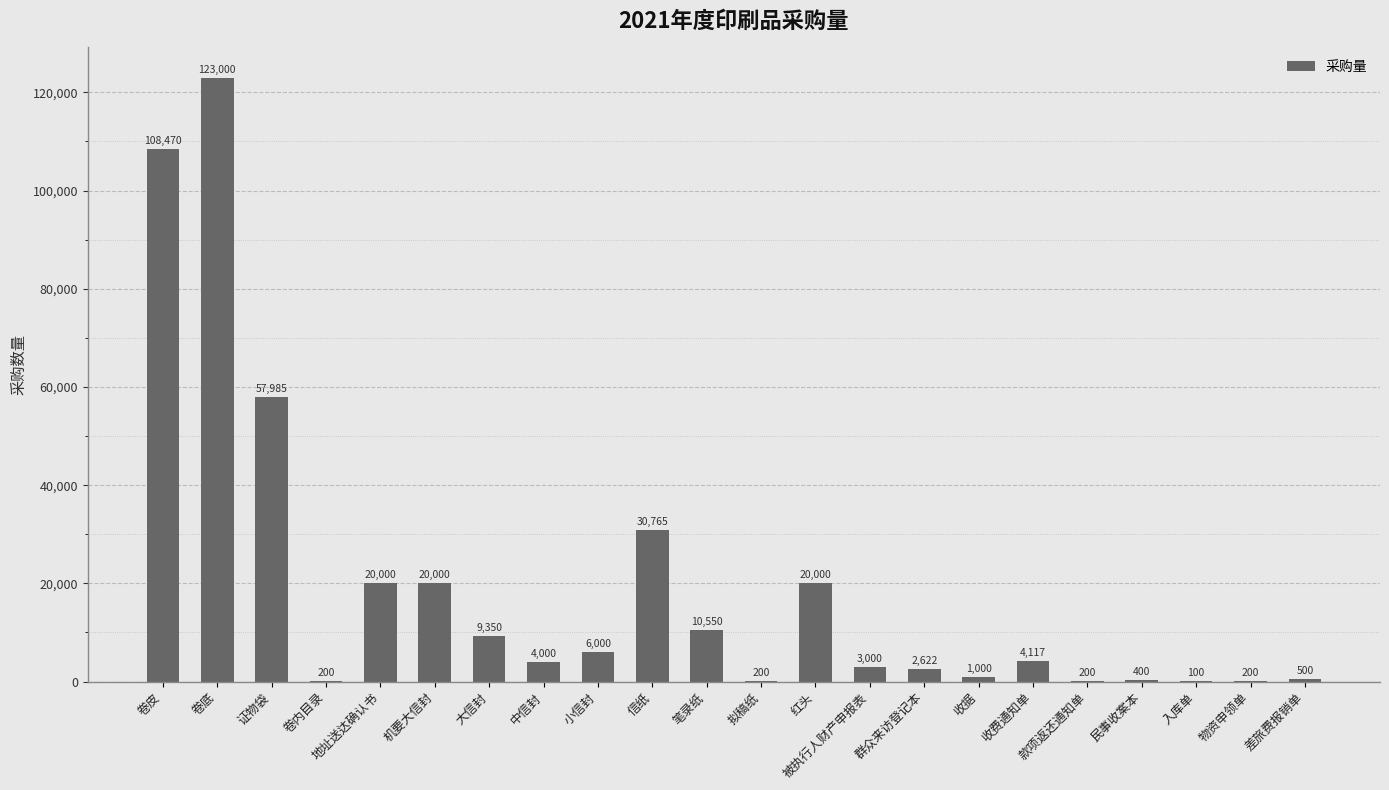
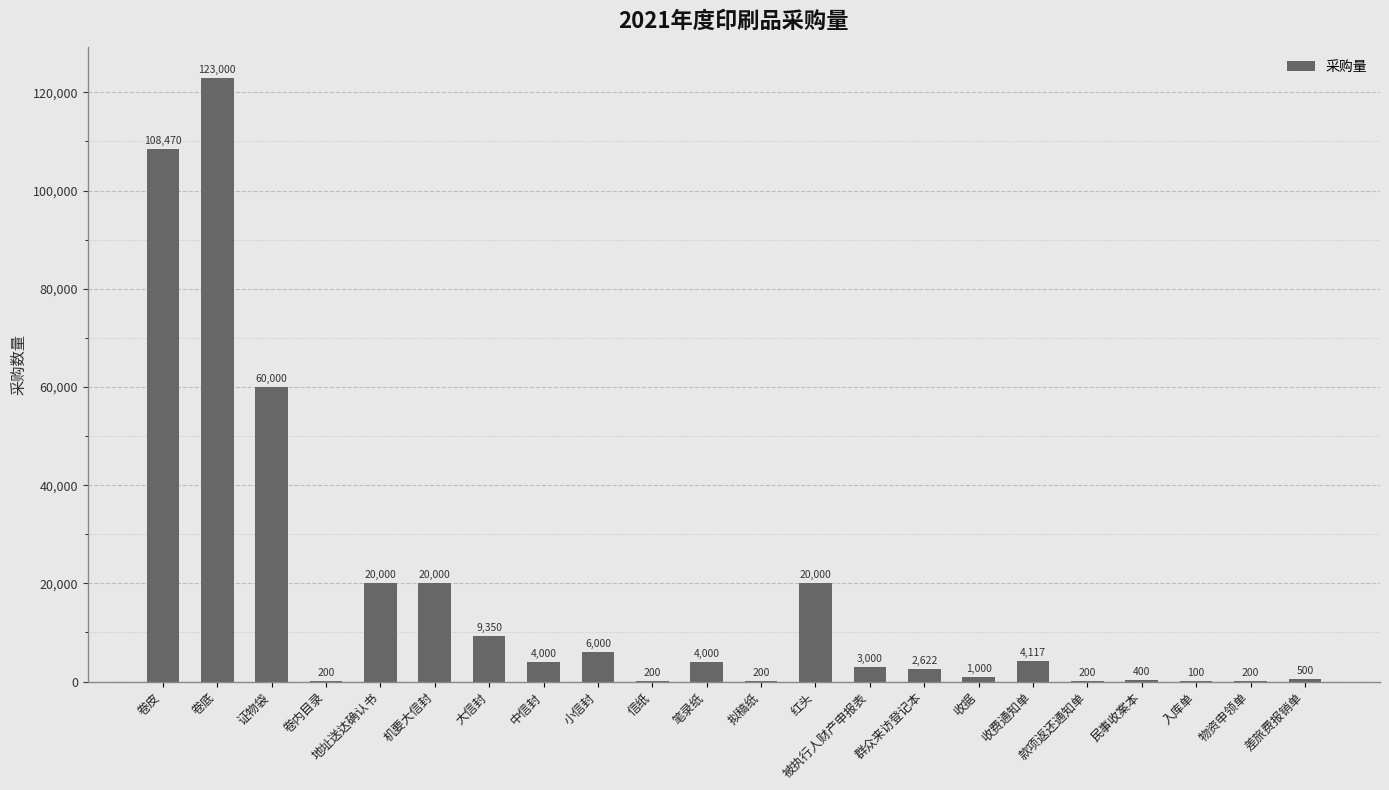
证物袋: 57,985 -> 60,000
信纸: 30,765 -> 200
笔录纸: 10,550 -> 4,000
